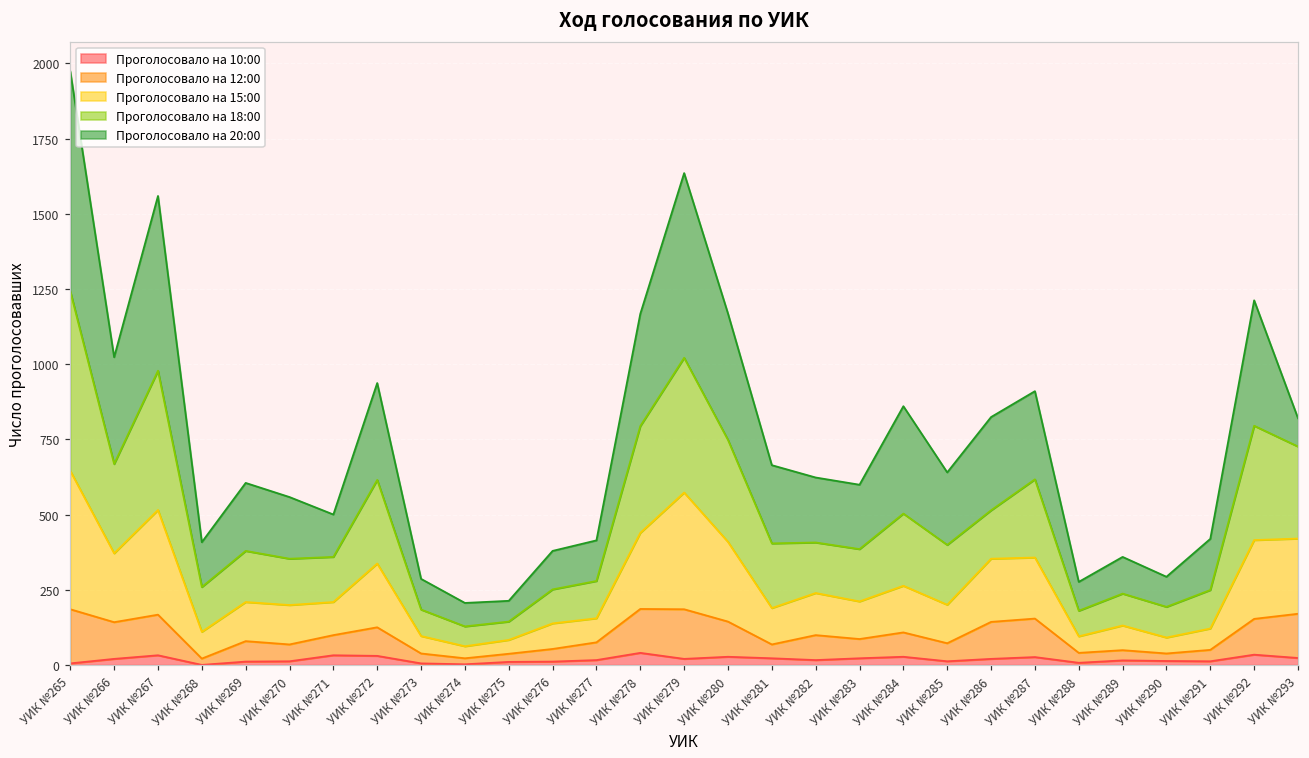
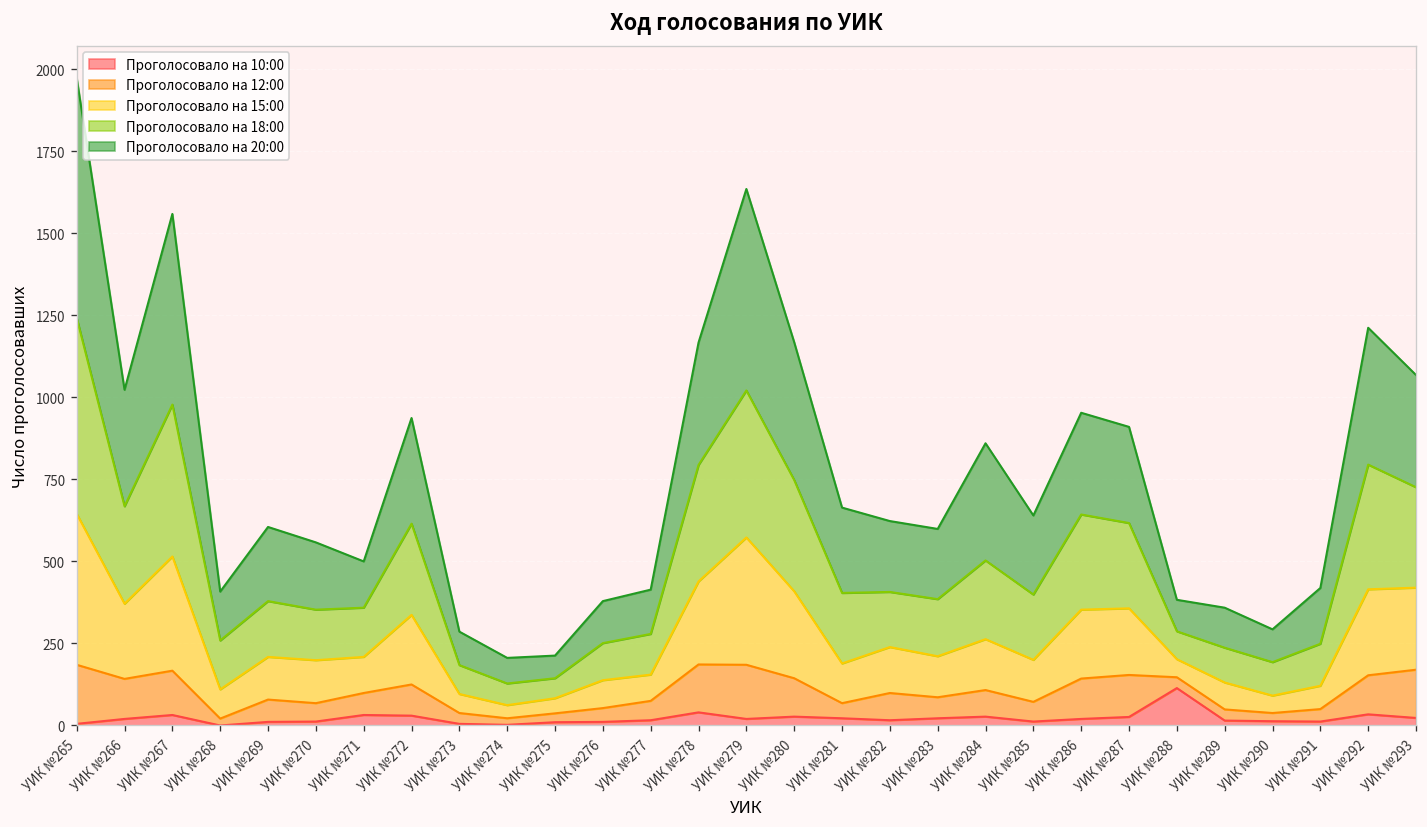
Проголосовало на 18:00, УИК №286: 160 -> 290
Проголосовало на 10:00, УИК №288: 10 -> 110
Проголосовало на 20:00, УИК №293: 90 -> 340
